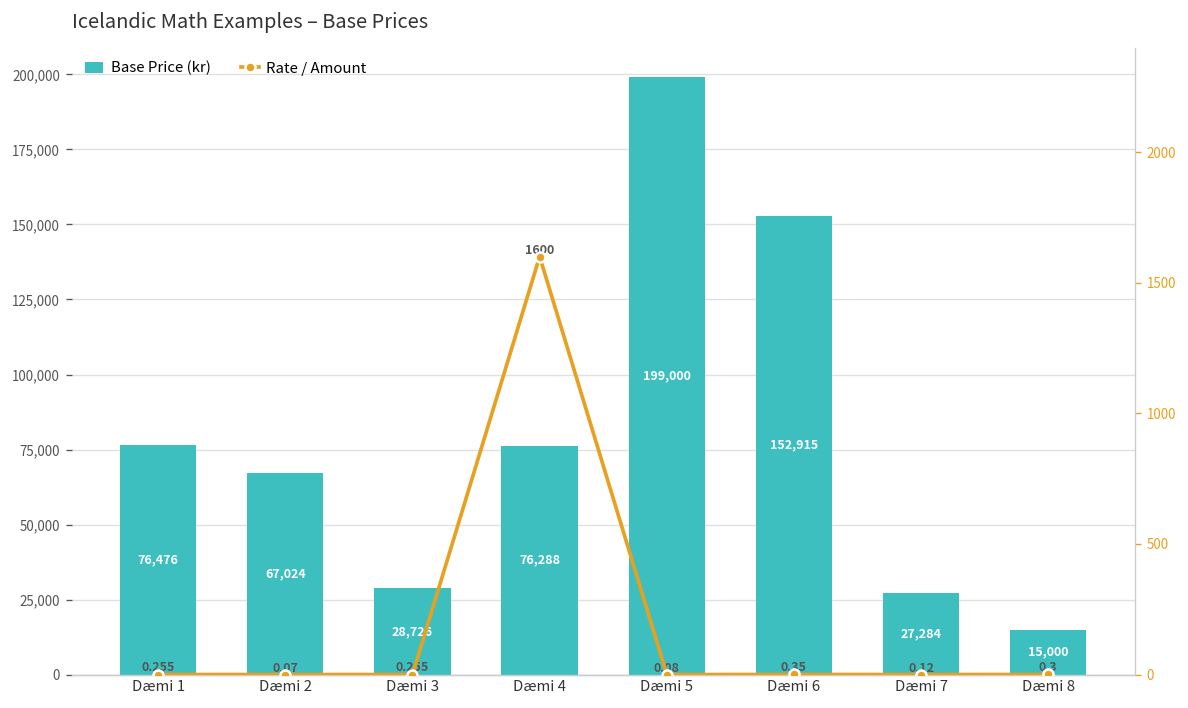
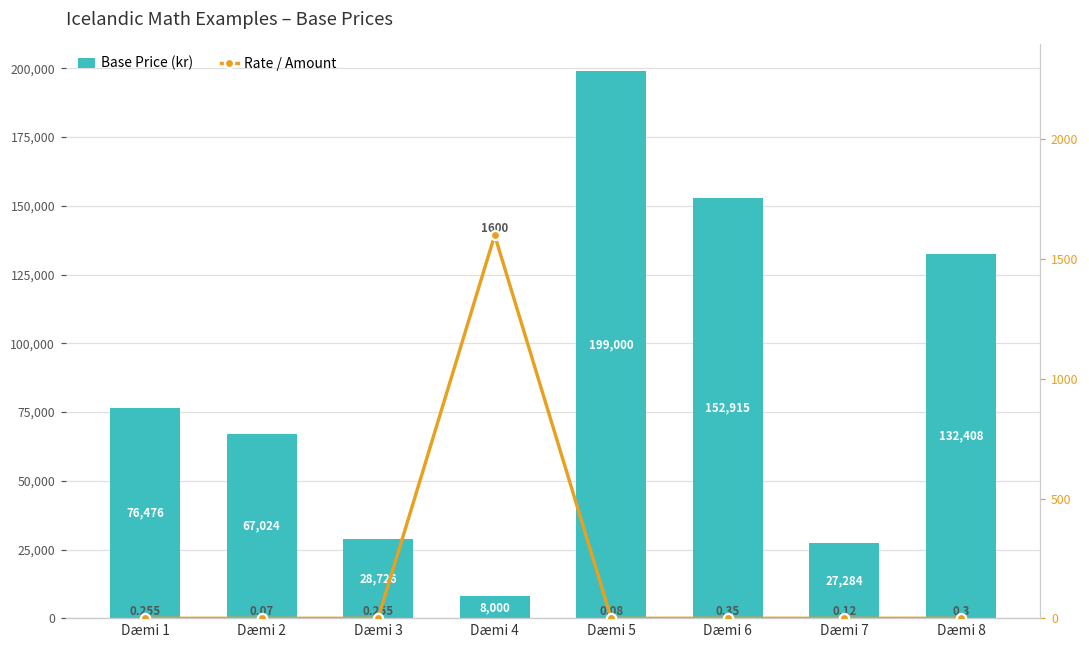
Base Price (kr), Dæmi 4: 76,288 -> 8,000
Base Price (kr), Dæmi 8: 15,000 -> 132,408
